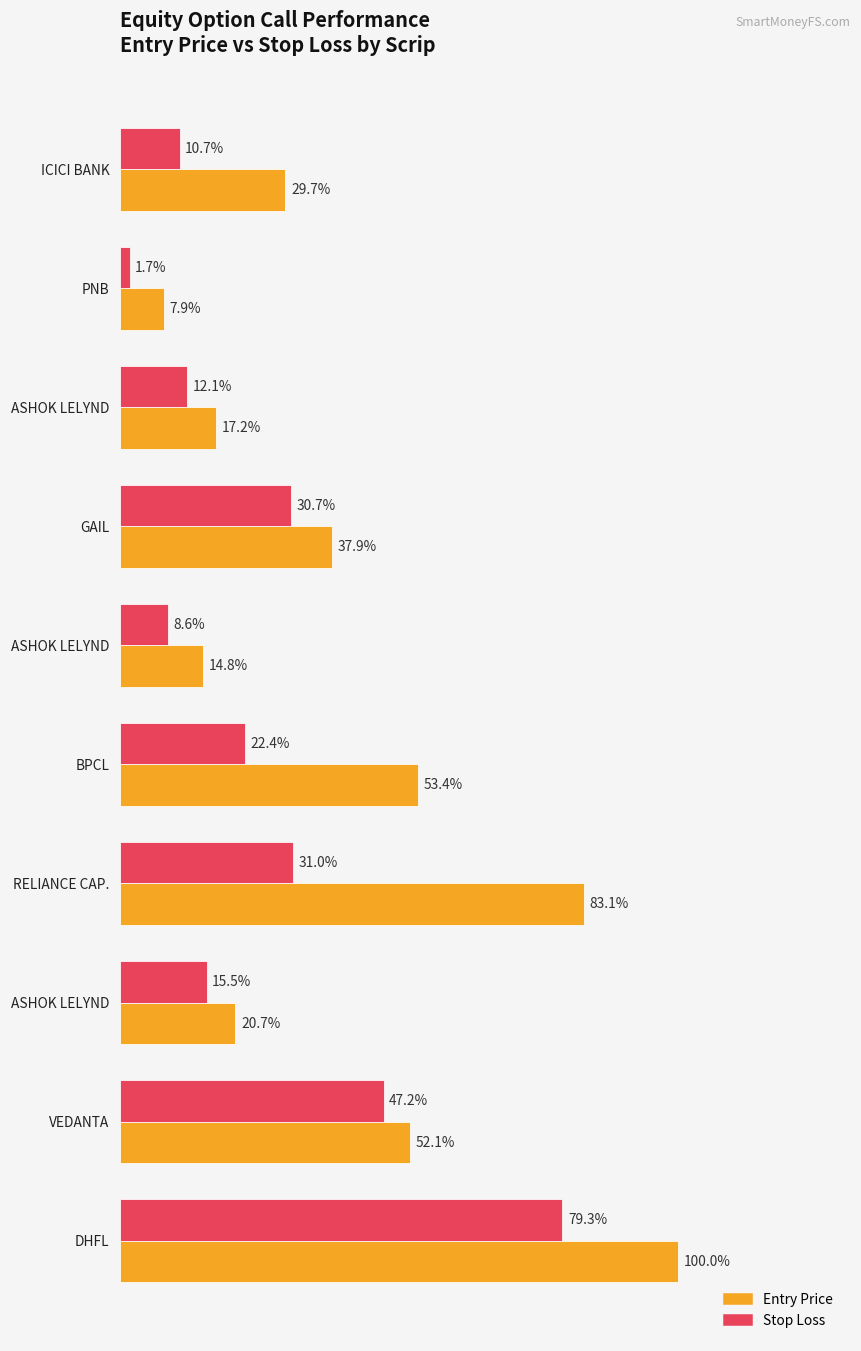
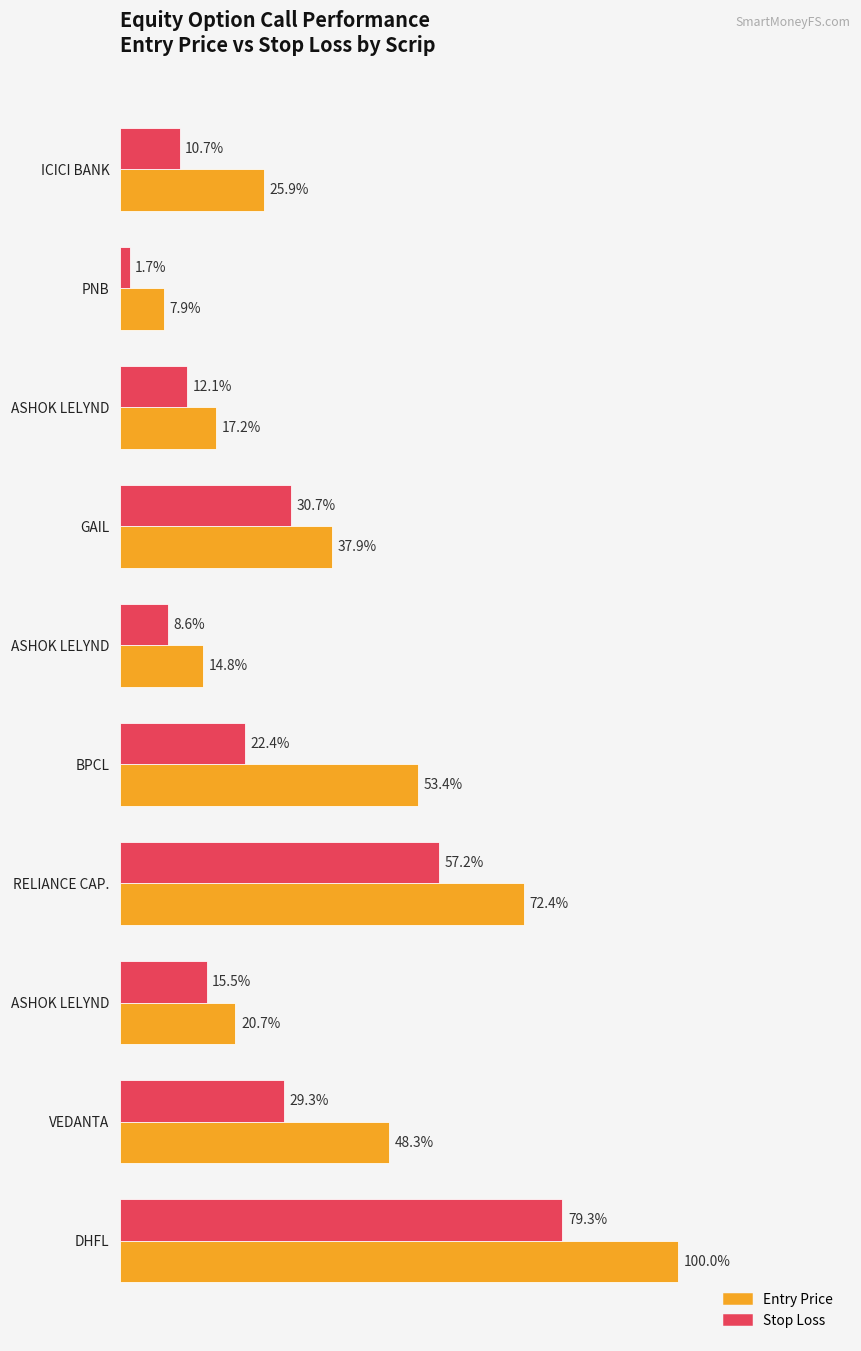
Entry Price, ICICI BANK: 29.7% -> 25.9%
Stop Loss, RELIANCE CAP.: 31.0% -> 57.2%
Entry Price, RELIANCE CAP.: 83.1% -> 72.4%
Stop Loss, VEDANTA: 47.2% -> 29.3%
Entry Price, VEDANTA: 52.1% -> 48.3%
